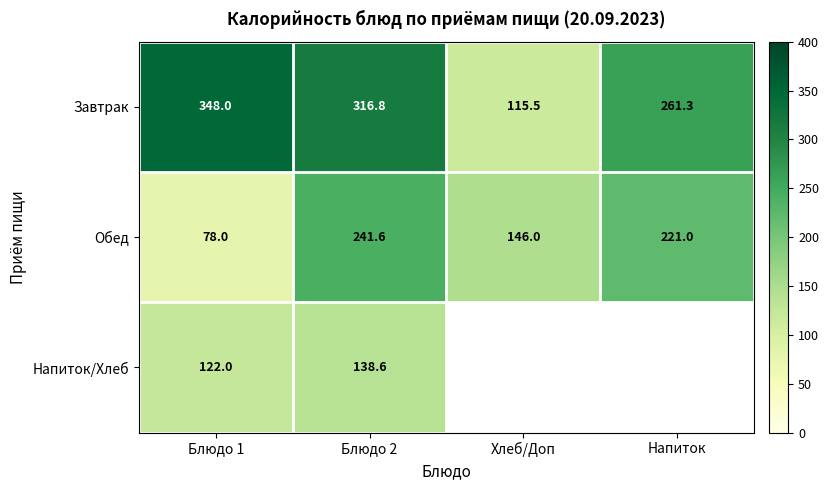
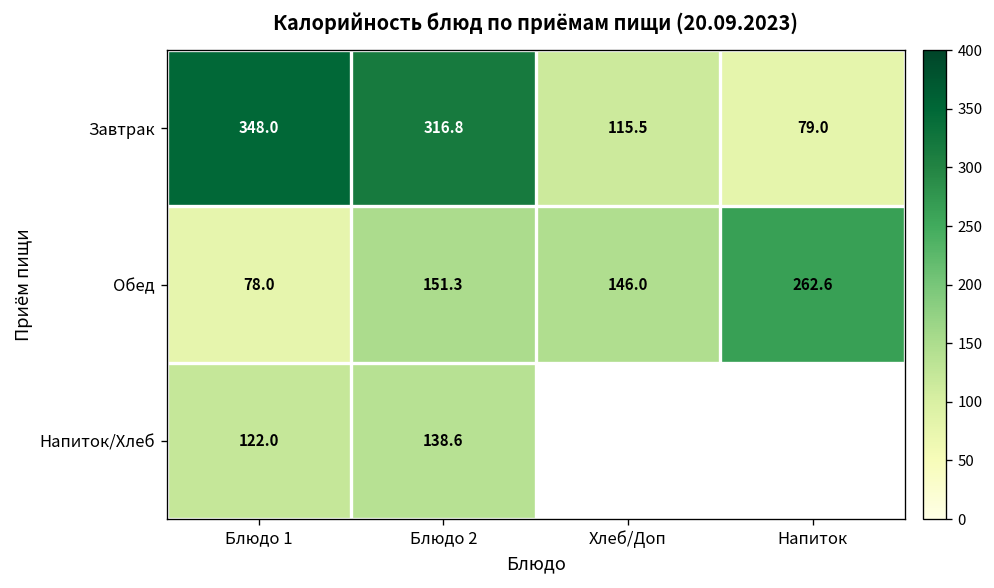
Завтрак, Напиток: 261.3 -> 79.0
Обед, Блюдо 2: 241.6 -> 151.3
Обед, Напиток: 221.0 -> 262.6
